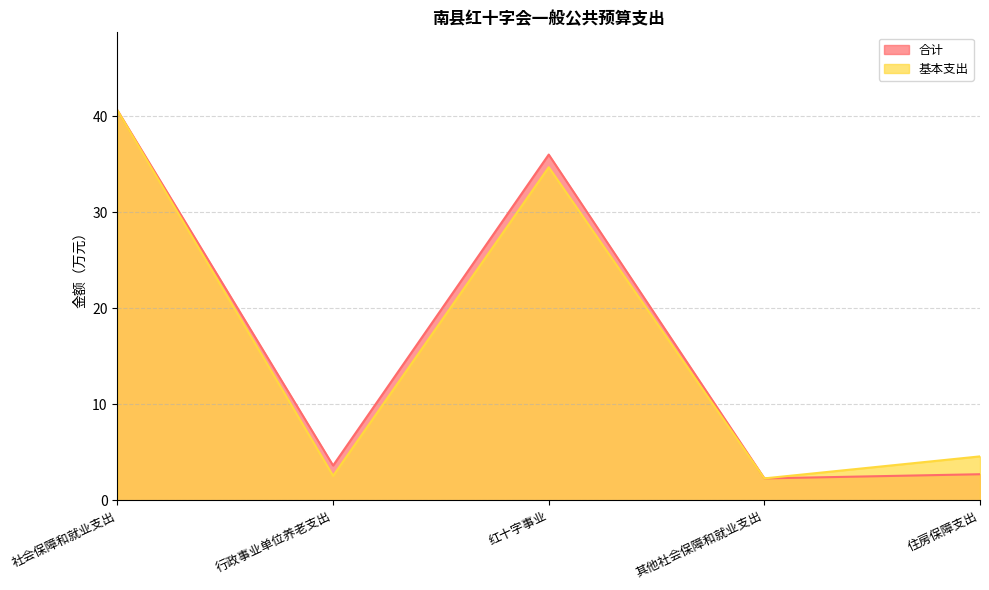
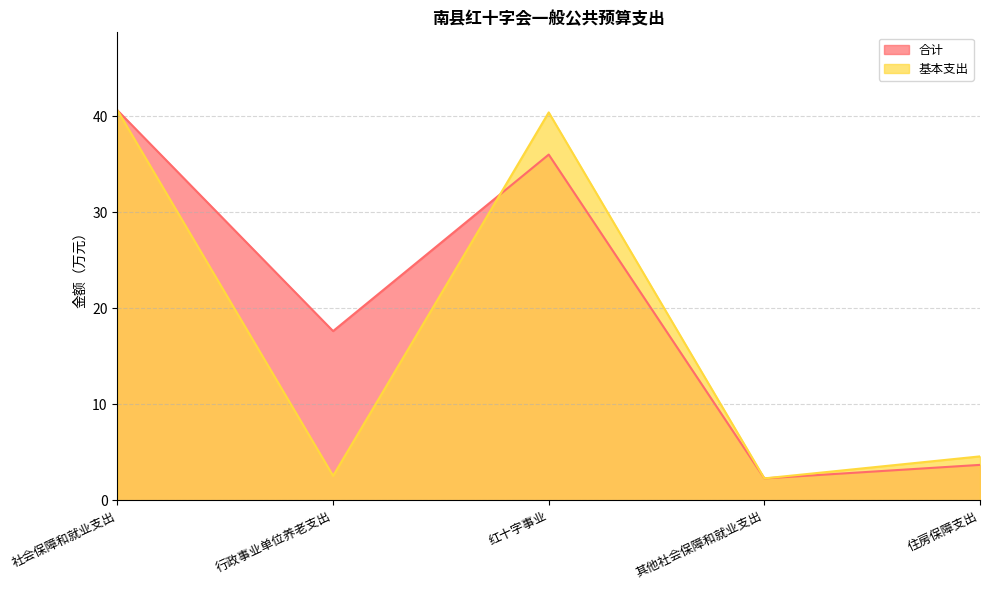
合计, 行政事业单位养老支出: 4 -> 18
基本支出, 红十字事业: 35 -> 40
合计, 住房保障支出: 3 -> 4
